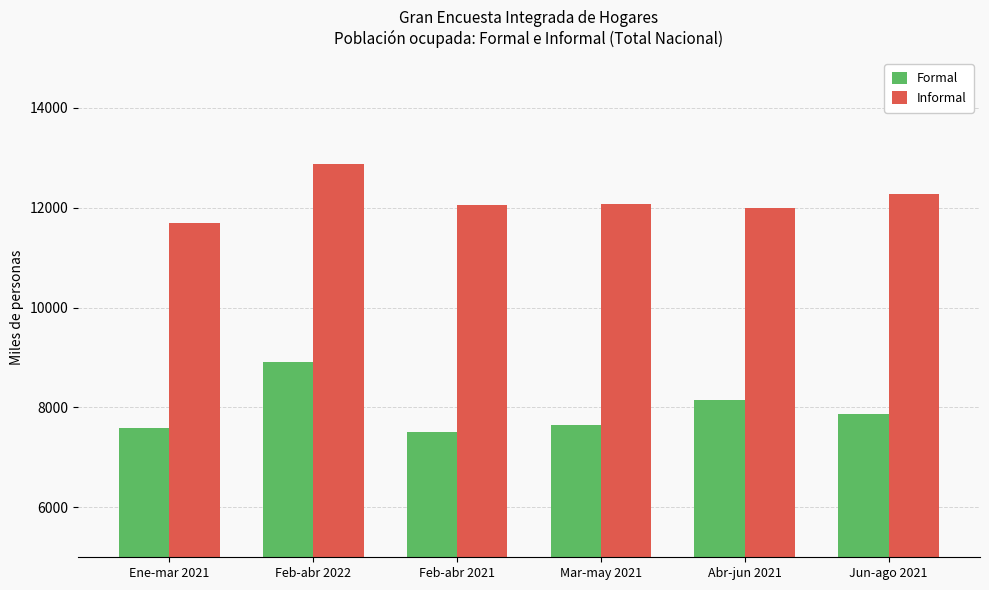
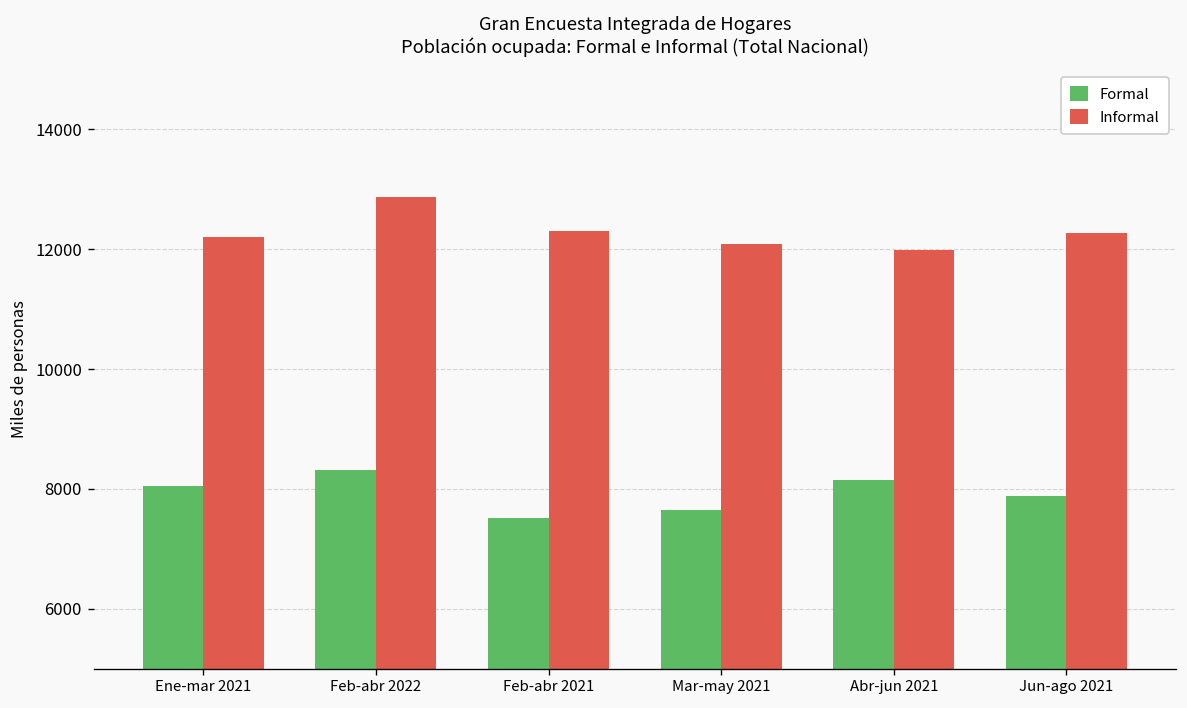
Formal, Ene-mar 2021: 7600 -> 8000
Informal, Ene-mar 2021: 11700 -> 12200
Formal, Feb-abr 2022: 8900 -> 8300
Informal, Feb-abr 2021: 12000 -> 12300
